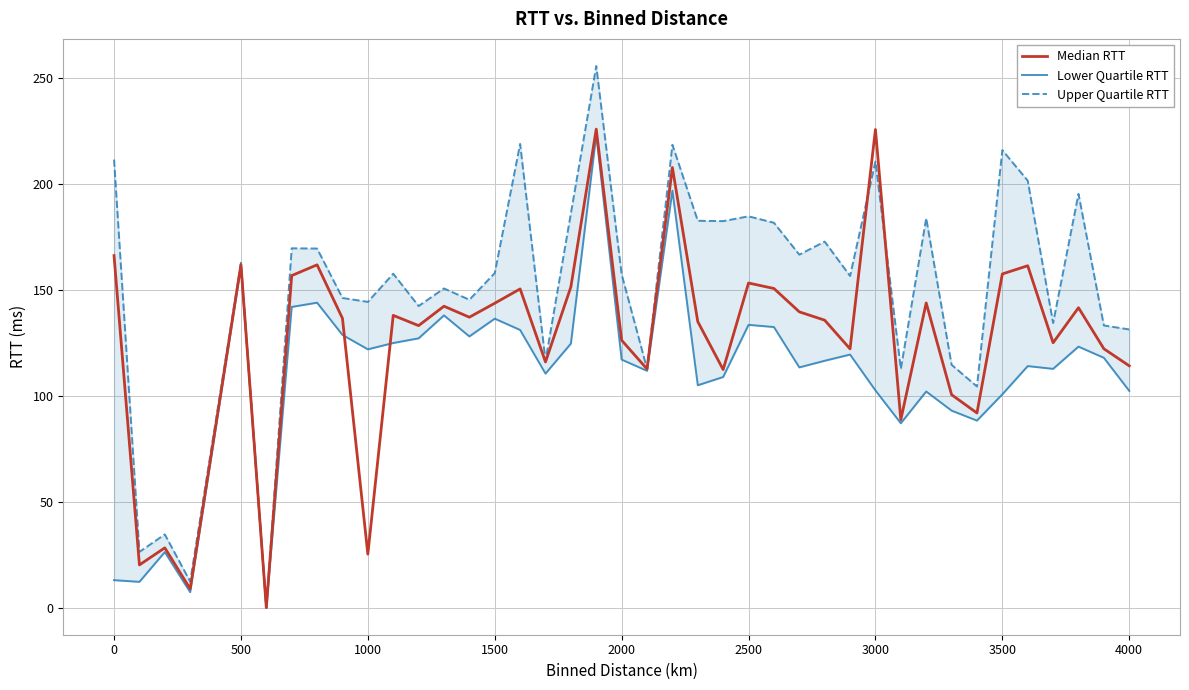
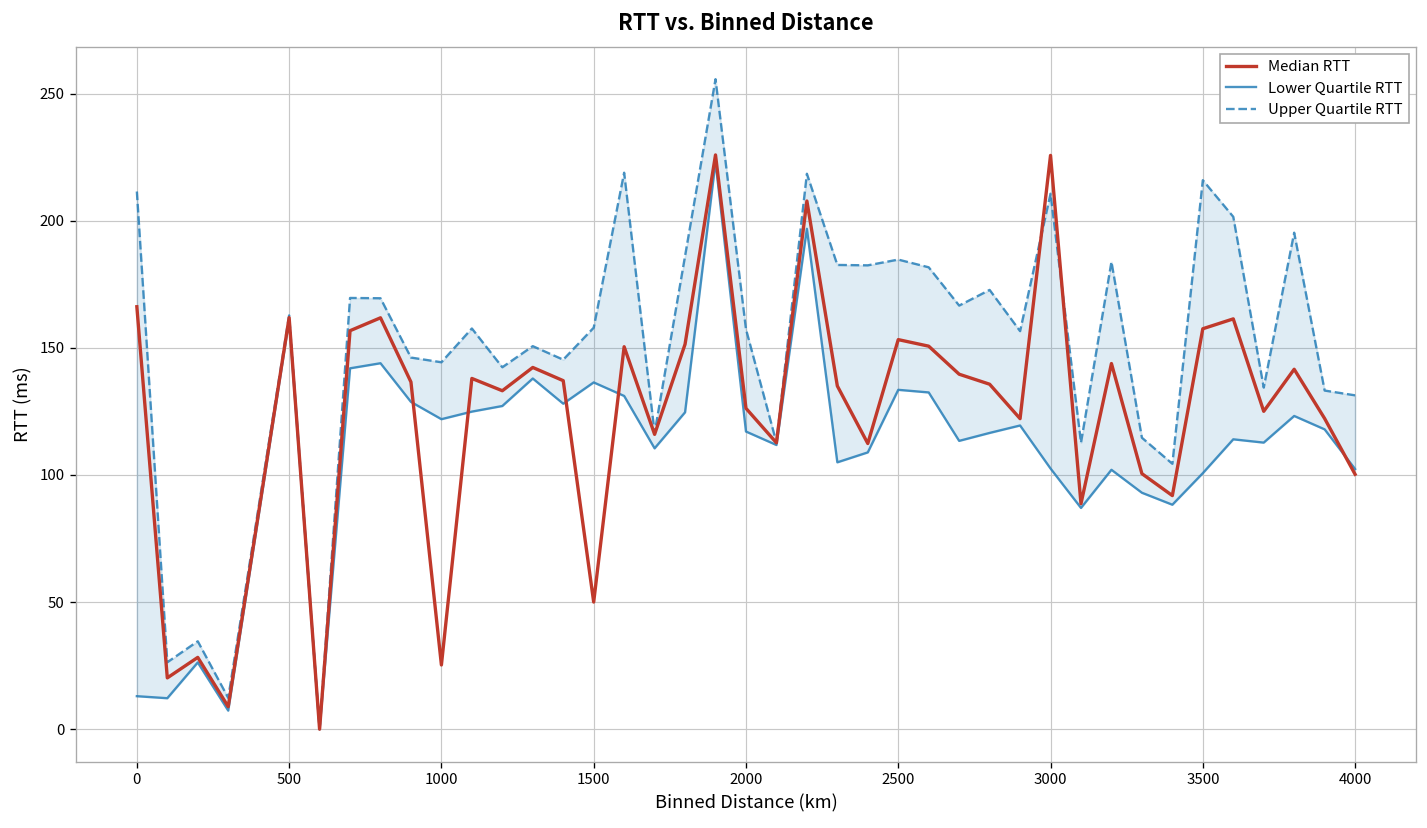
Median RTT, 1500: 144 -> 50
Median RTT, 4000: 114 -> 100
